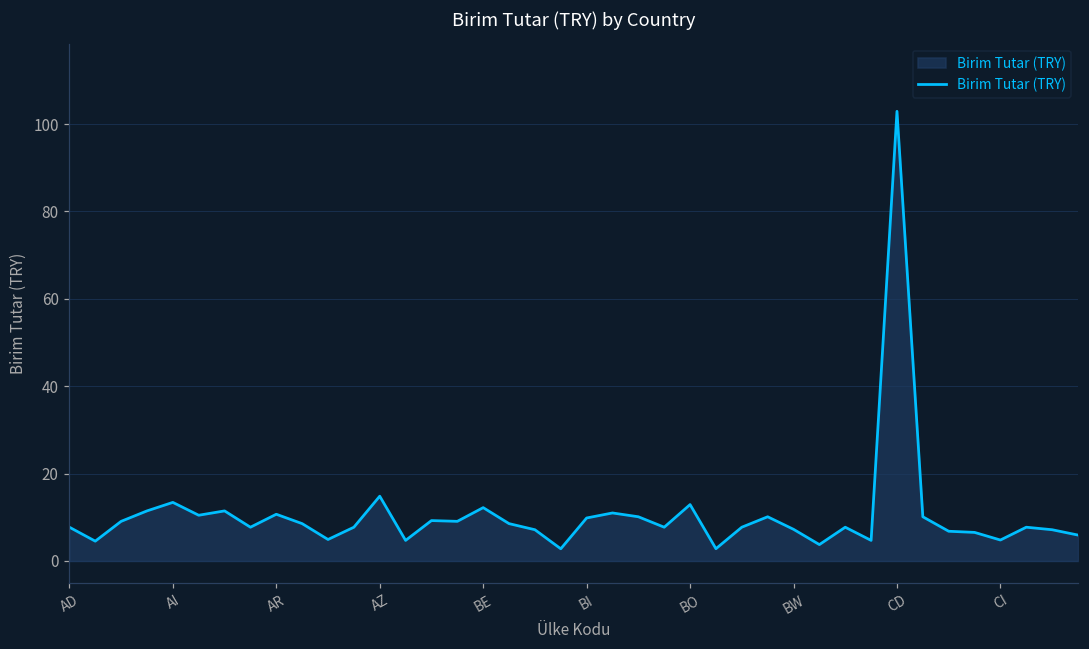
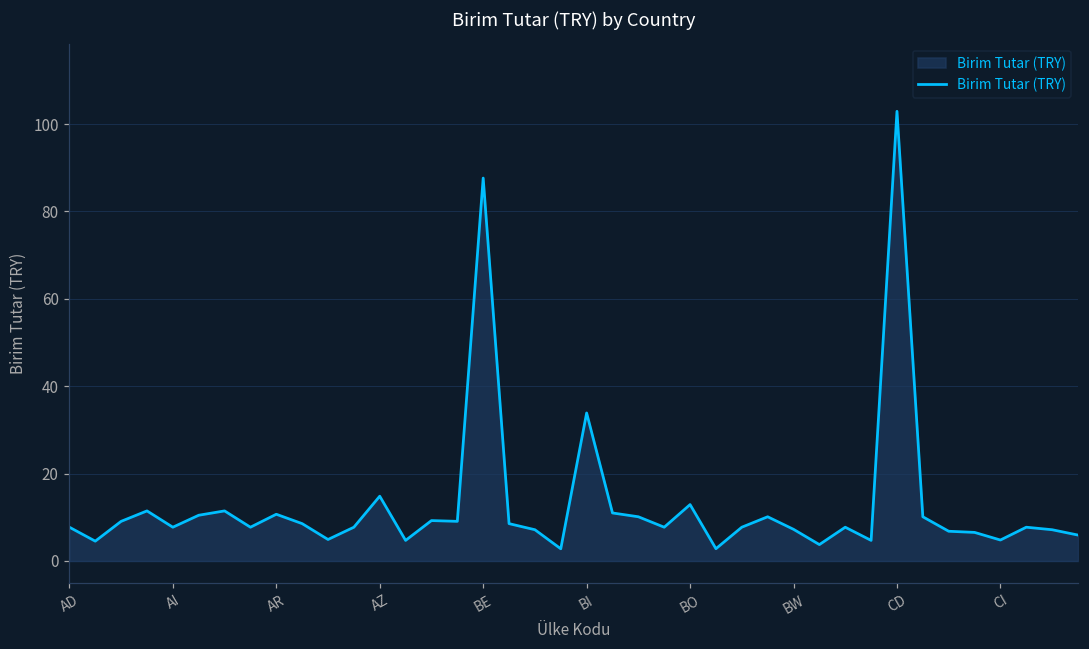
AI: 13 -> 8
BE: 12 -> 88
BI: 10 -> 34
